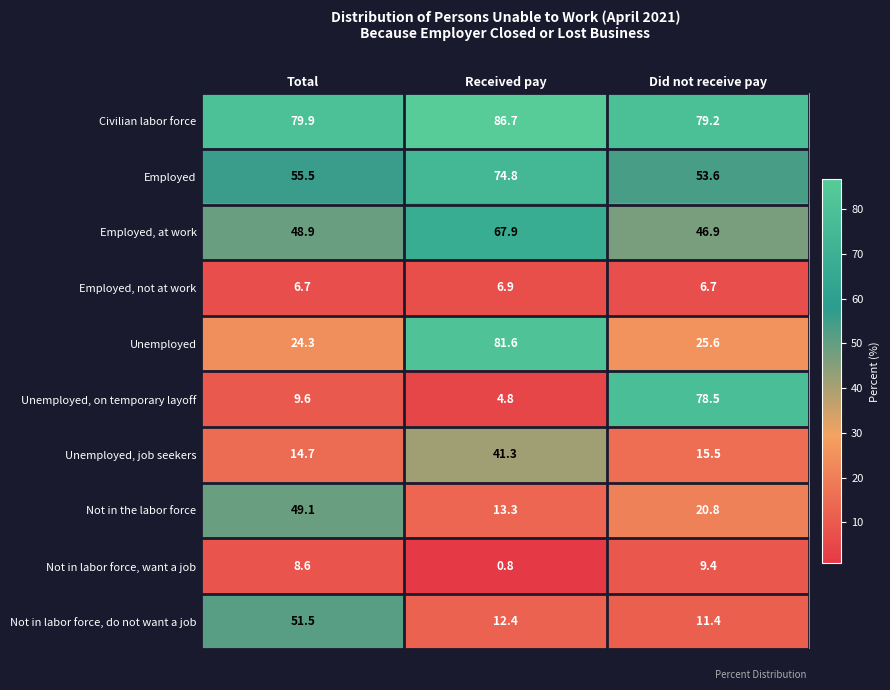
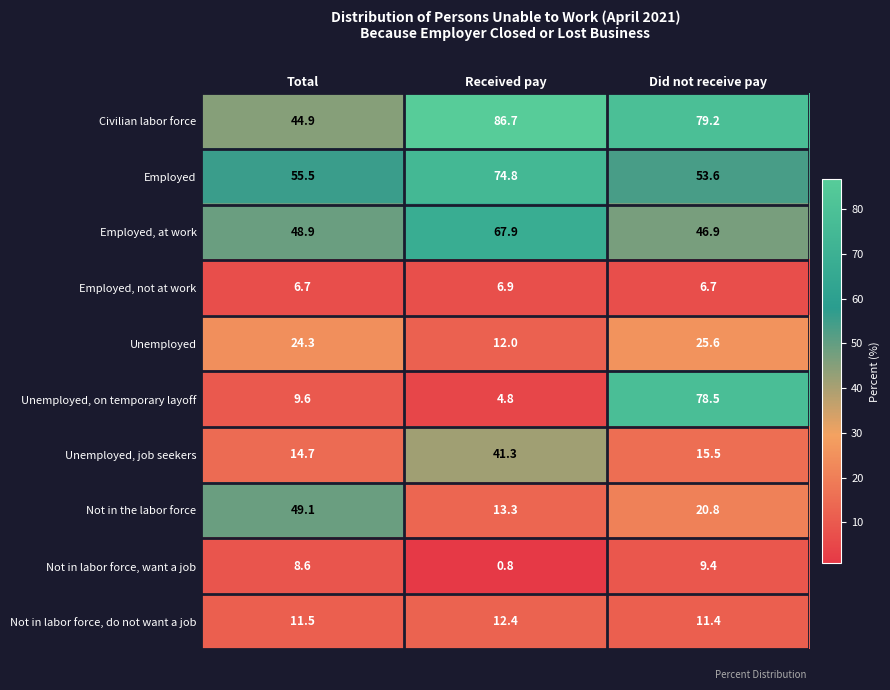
Civilian labor force, Total: 79.9 -> 44.9
Unemployed, Received pay: 81.6 -> 12.0
Not in labor force, do not want a job, Total: 51.5 -> 11.5
